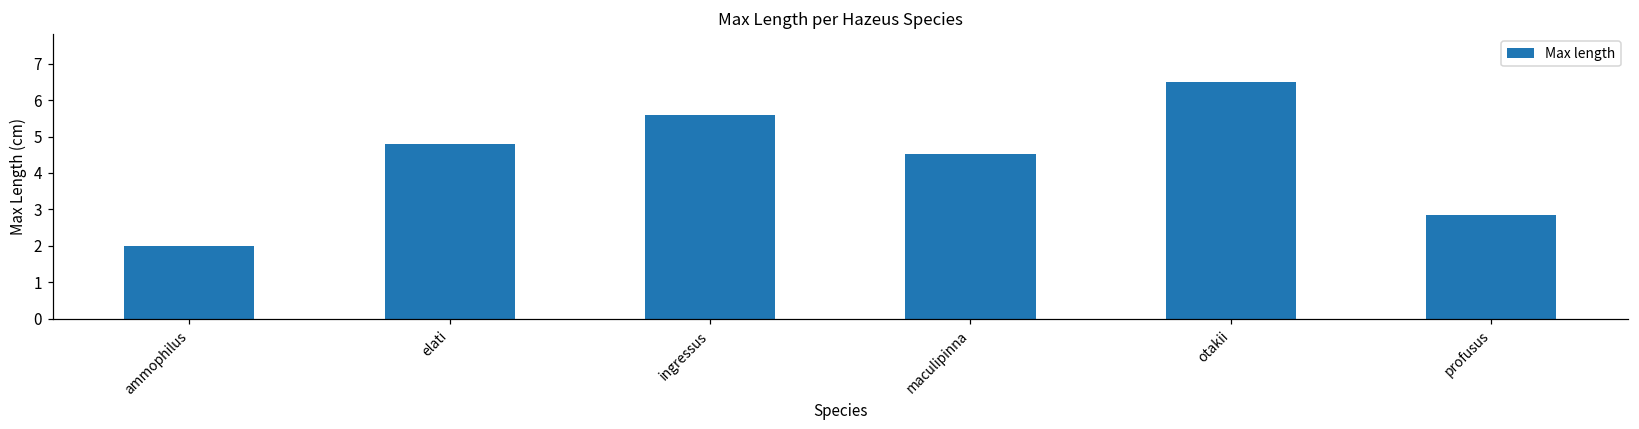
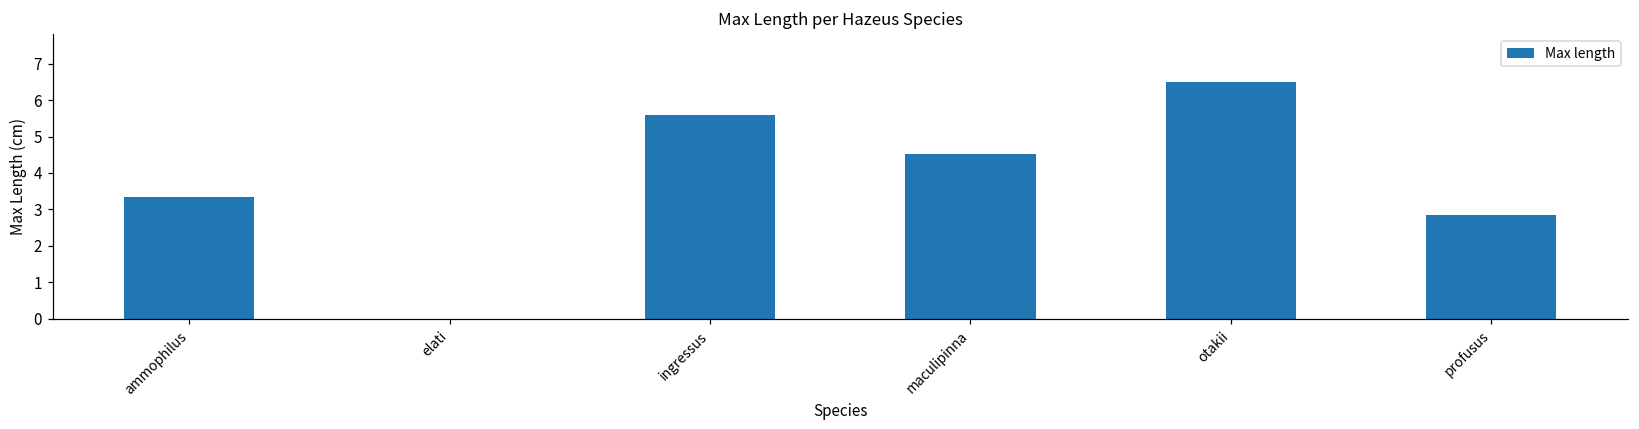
ammophilus: 2.0 -> 3.3
elati: 4.8 -> 0.0
